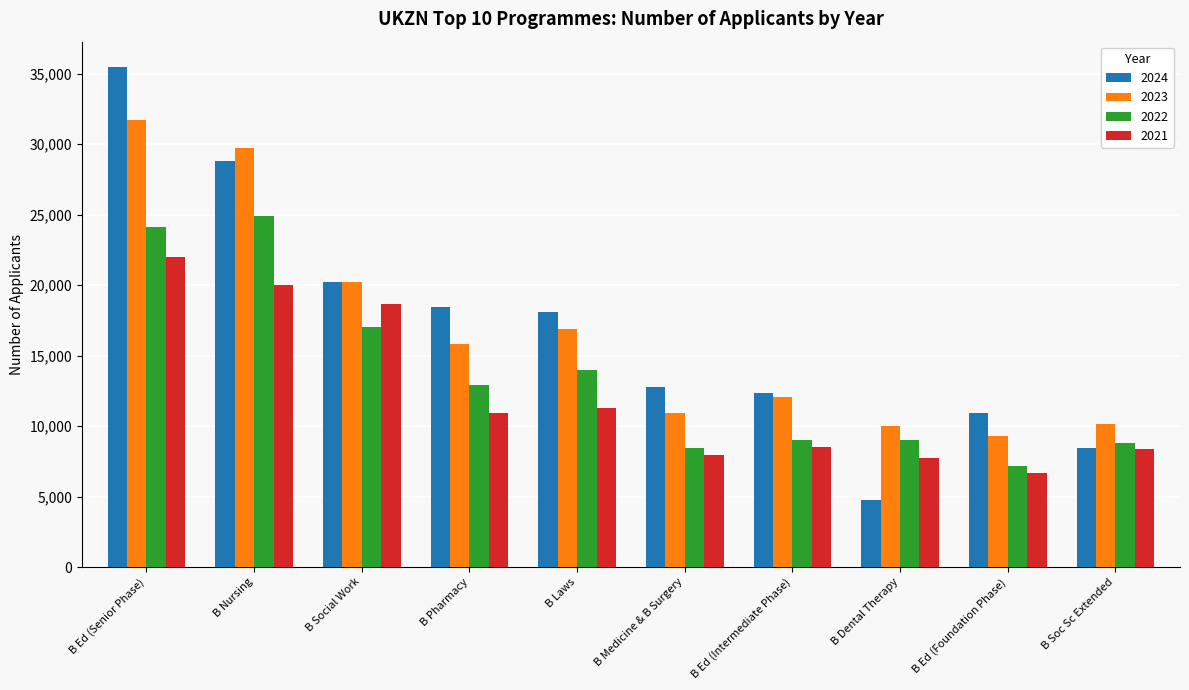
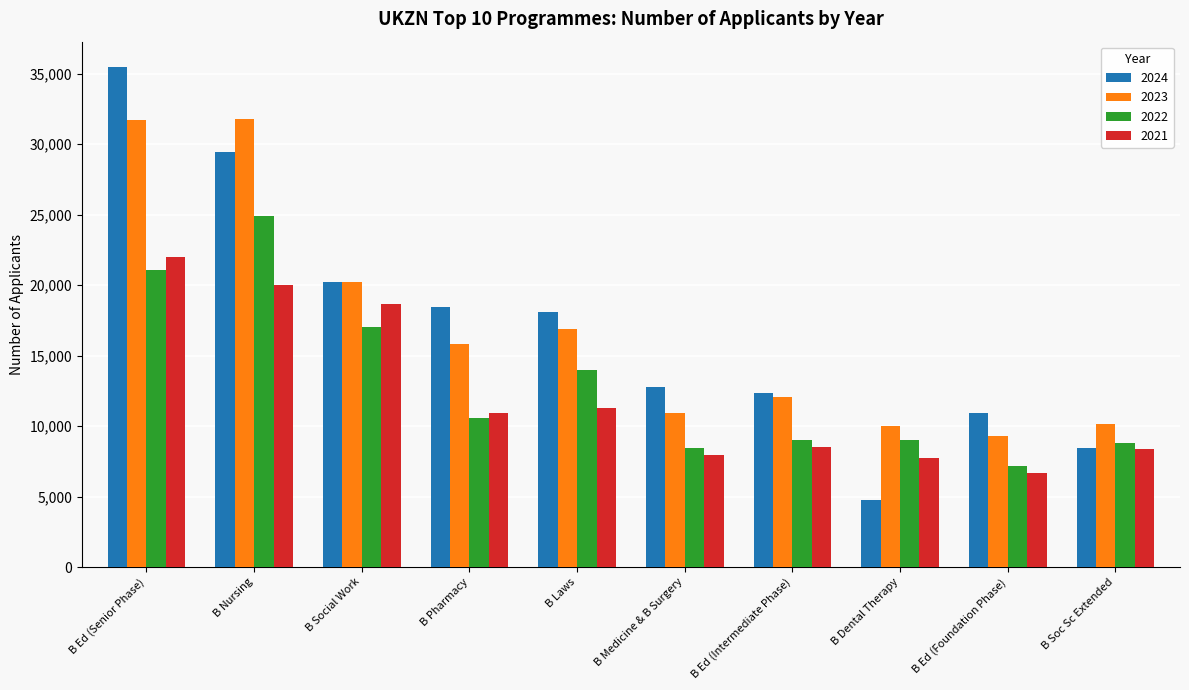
2022, B Ed (Senior Phase): 24,100 -> 21,100
2024, B Nursing: 28,800 -> 29,500
2023, B Nursing: 29,800 -> 31,800
2022, B Pharmacy: 12,900 -> 10,600
